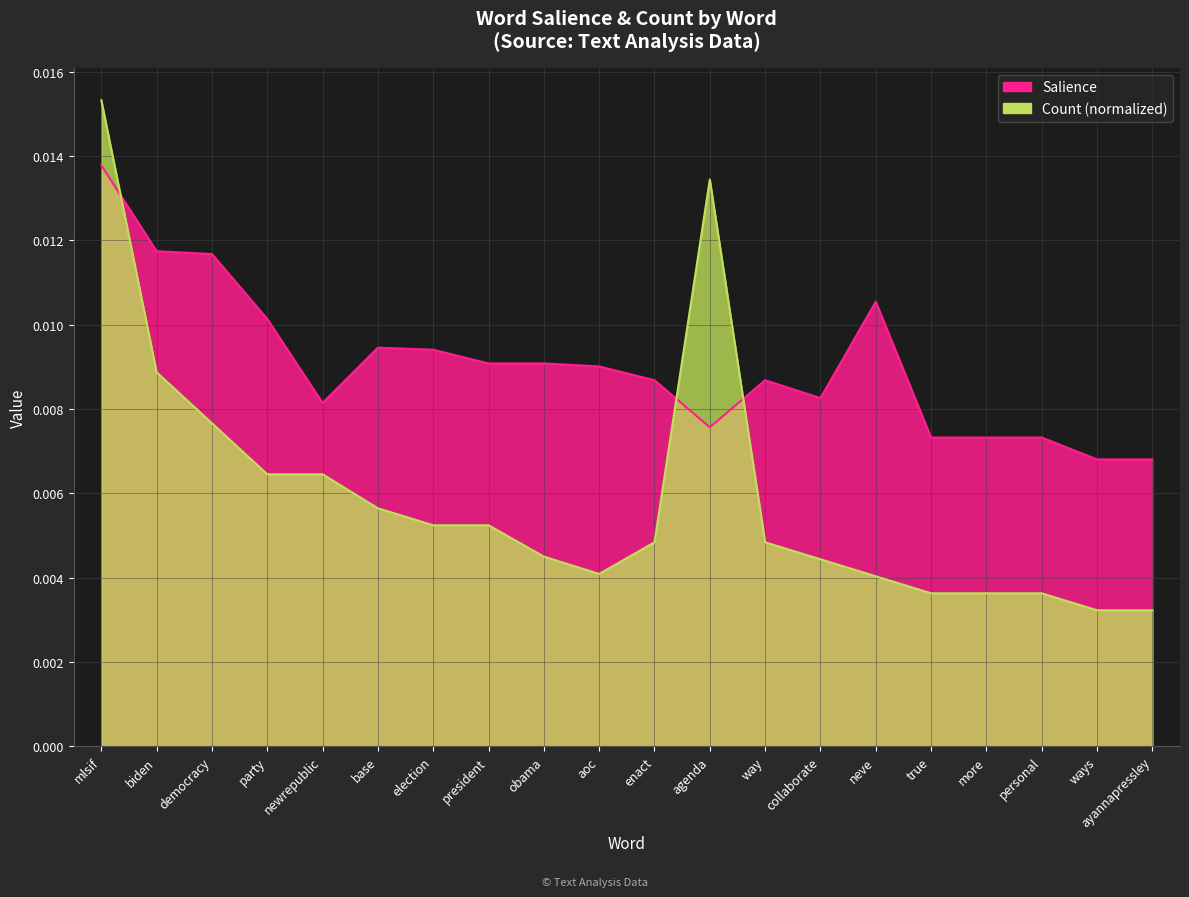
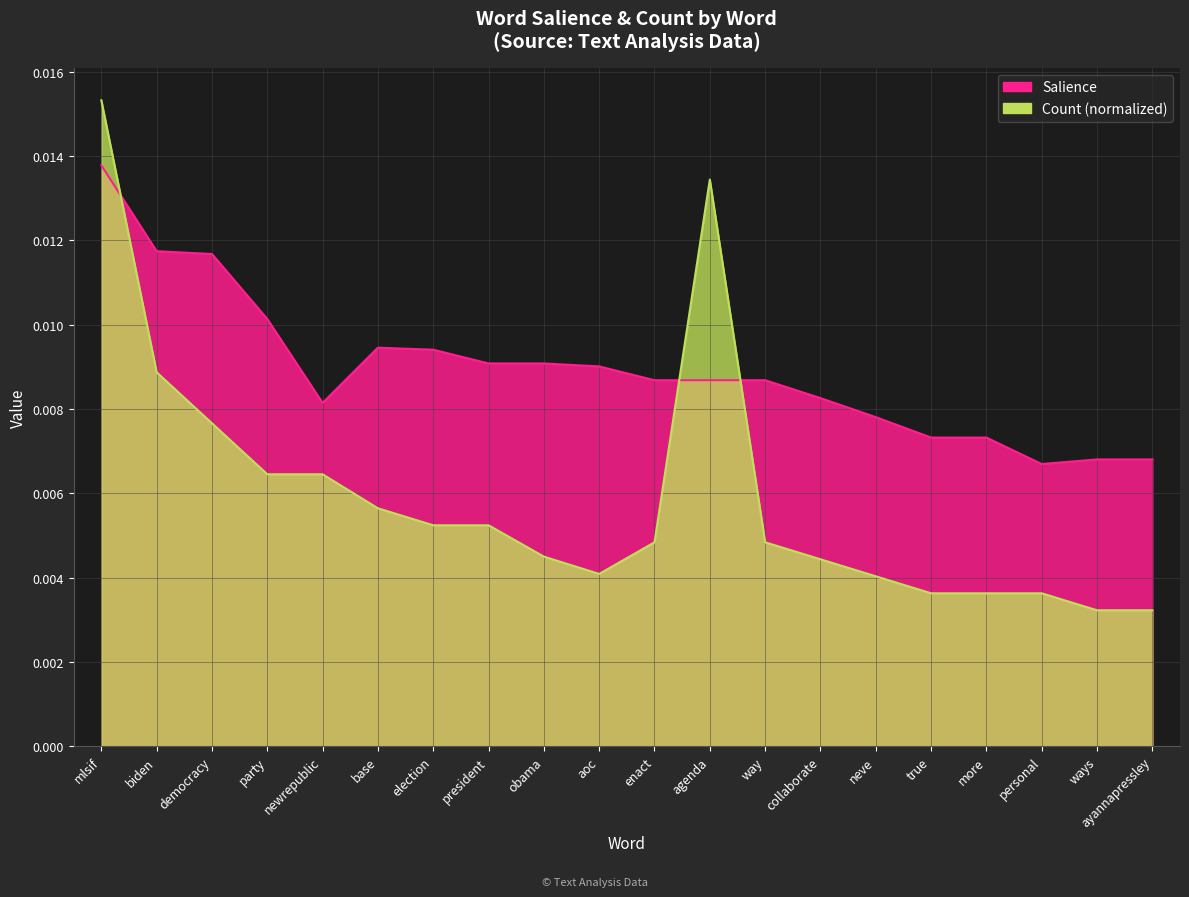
Salience, agenda: 0.0076 -> 0.0087
Salience, neve: 0.0105 -> 0.0078
Salience, personal: 0.0073 -> 0.0067
